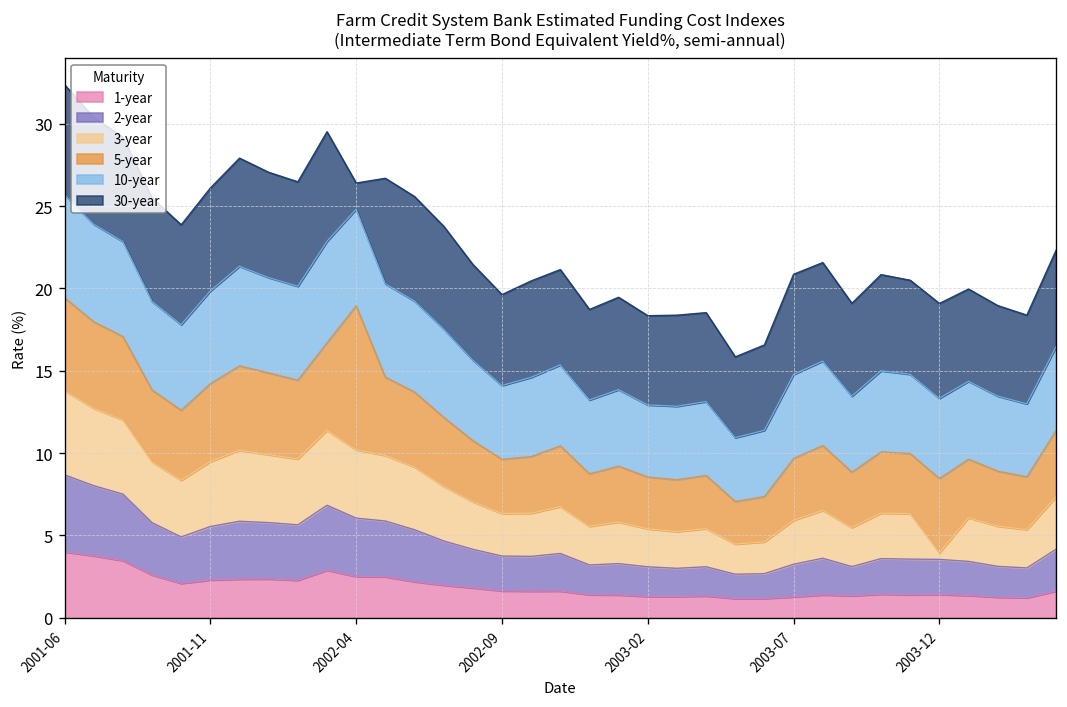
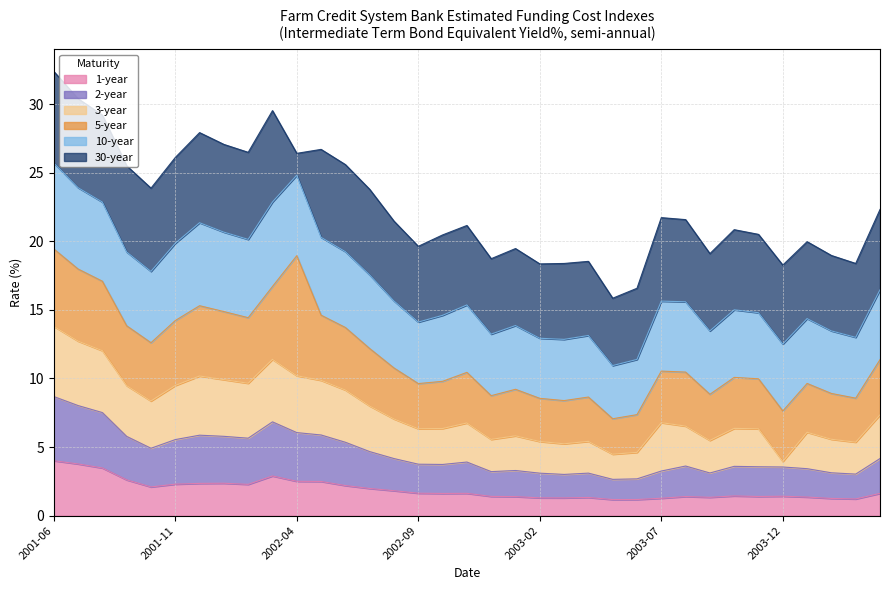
3-year, 2003-07: 2.7 -> 3.5
5-year, 2003-12: 4.5 -> 3.7
